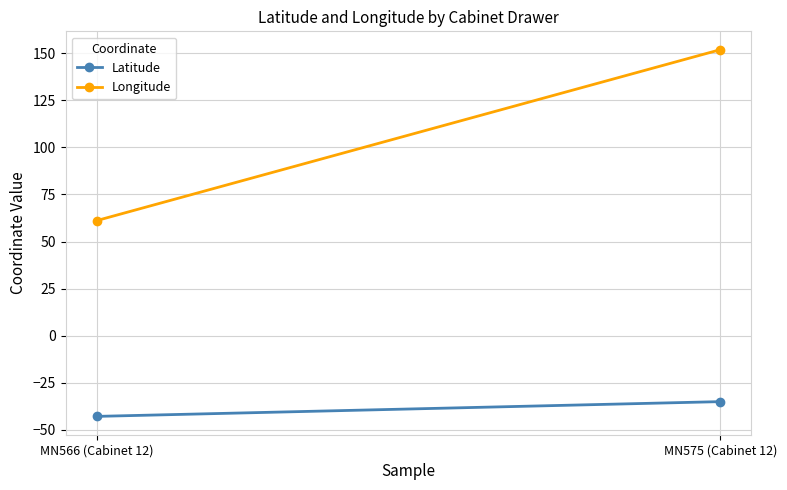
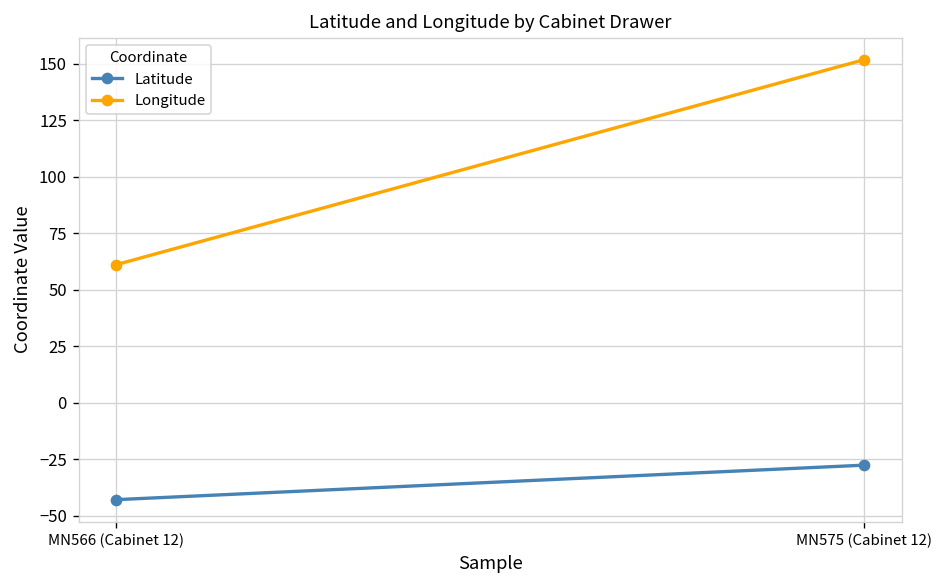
Latitude, MN575 (Cabinet 12): -35 -> -28
